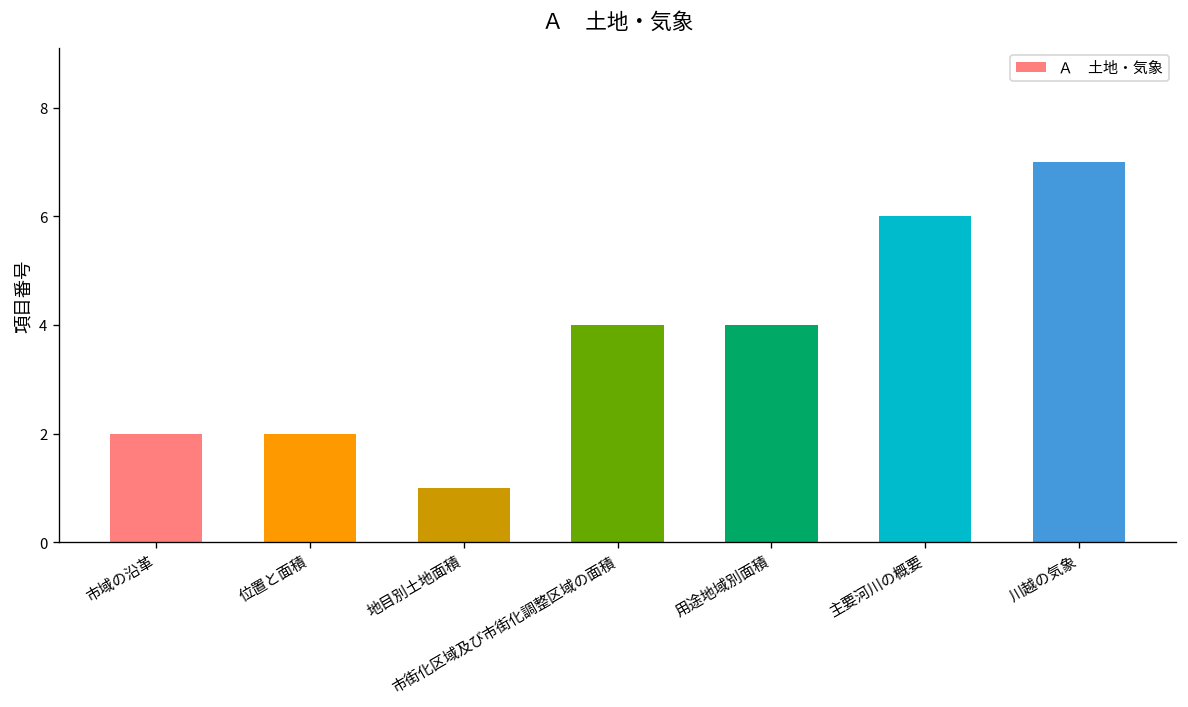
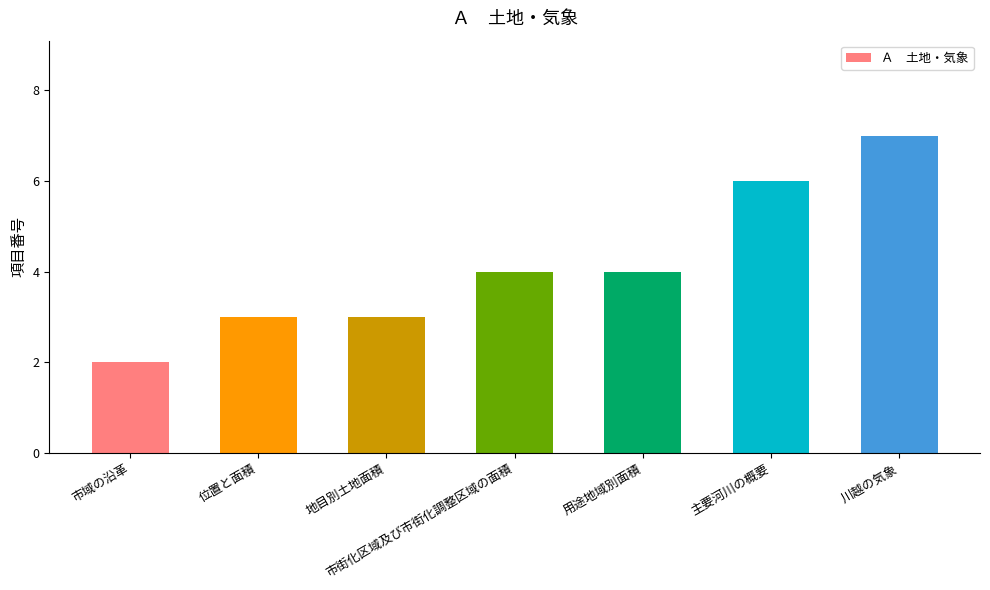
位置と面積: 2 -> 3
地目別土地面積: 1 -> 3
